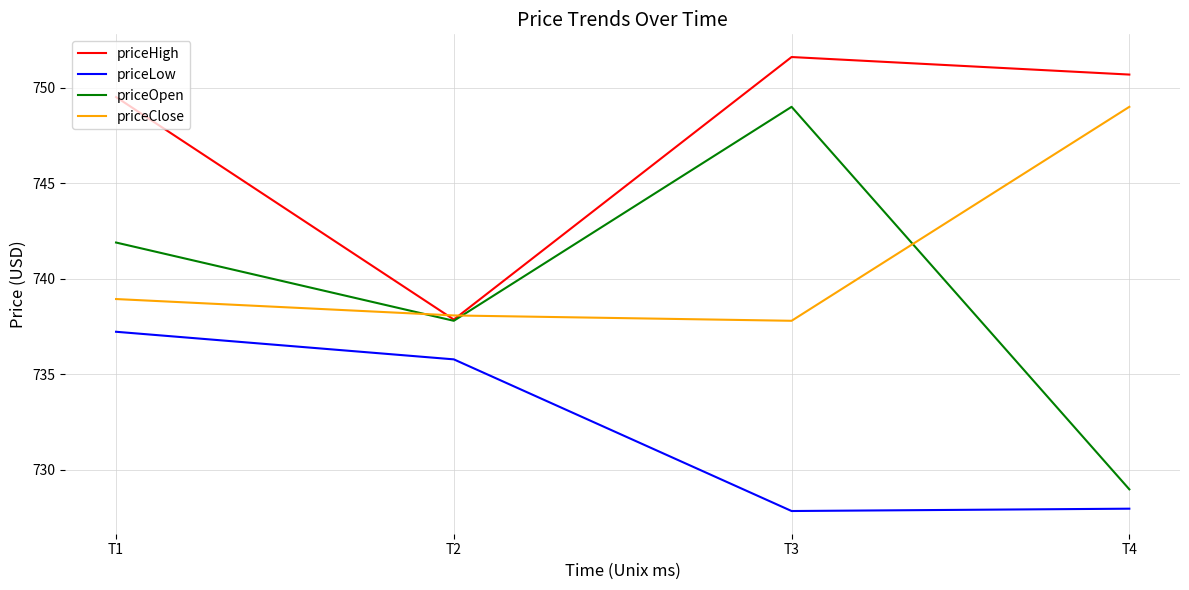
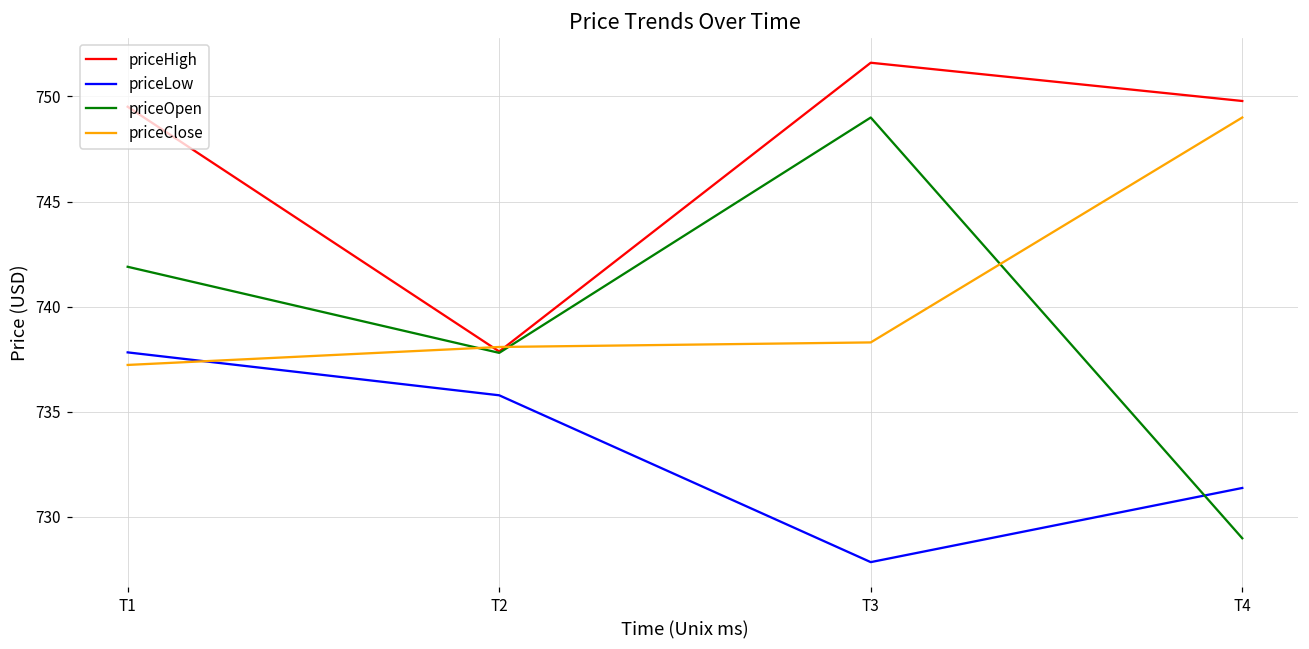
priceLow, T1: 737.2 -> 737.8
priceClose, T1: 738.9 -> 737.2
priceClose, T3: 737.8 -> 738.3
priceHigh, T4: 750.7 -> 749.8
priceLow, T4: 728.0 -> 731.4
